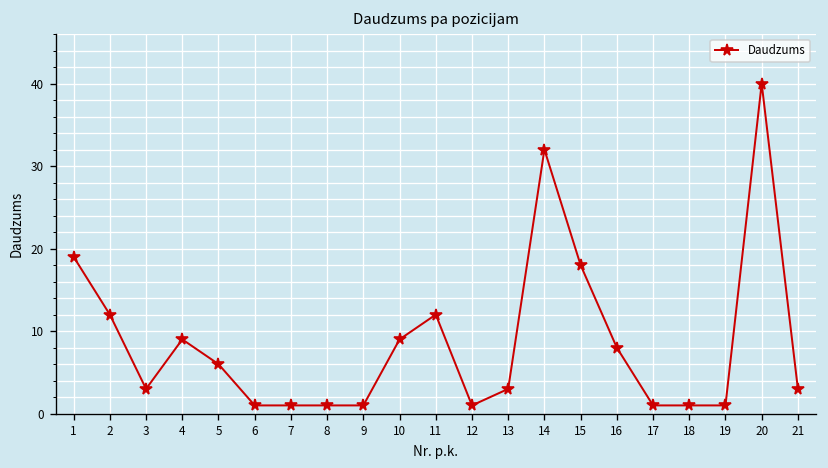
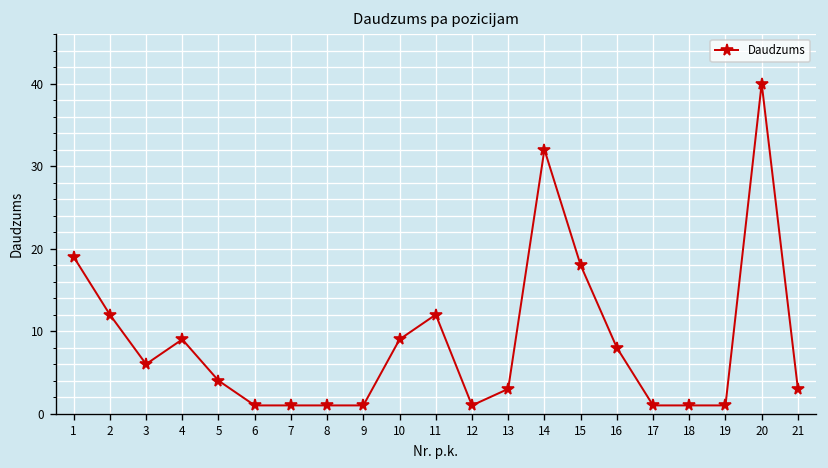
3: 3 -> 6
5: 6 -> 4
